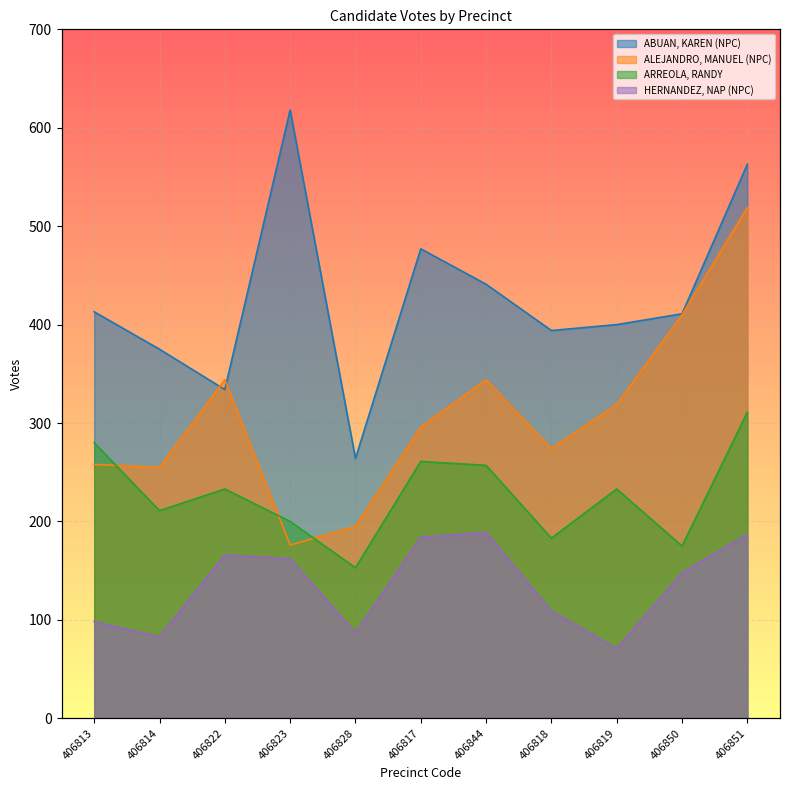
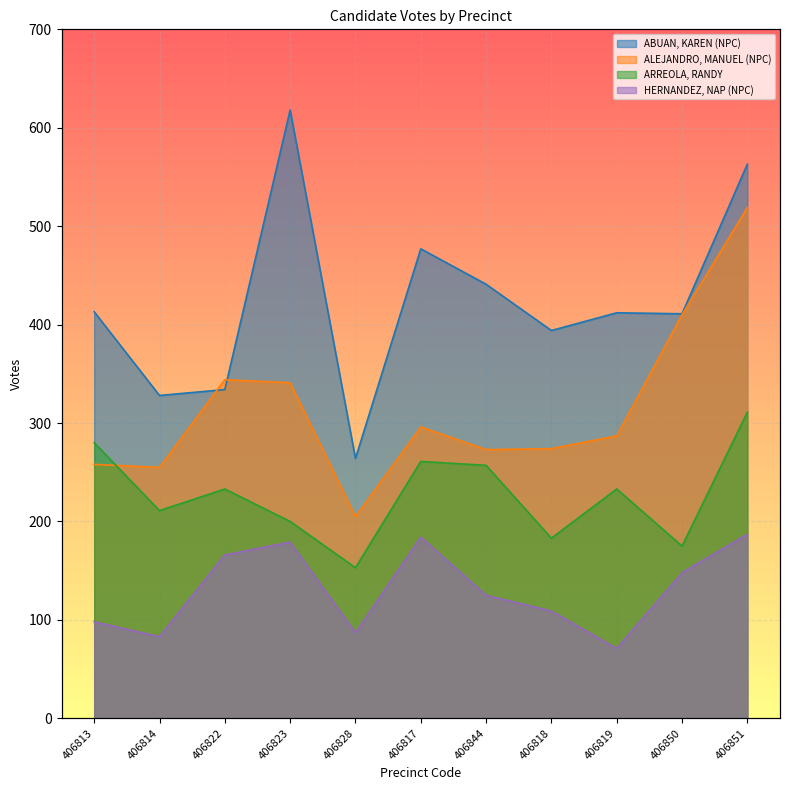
ABUAN, KAREN (NPC), 406814: 380 -> 330
ALEJANDRO, MANUEL (NPC), 406823: 180 -> 340
HERNANDEZ, NAP (NPC), 406823: 160 -> 180
ALEJANDRO, MANUEL (NPC), 406828: 200 -> 210
ALEJANDRO, MANUEL (NPC), 406844: 340 -> 270
HERNANDEZ, NAP (NPC), 406844: 190 -> 130
ABUAN, KAREN (NPC), 406819: 400 -> 410
ALEJANDRO, MANUEL (NPC), 406819: 320 -> 290
